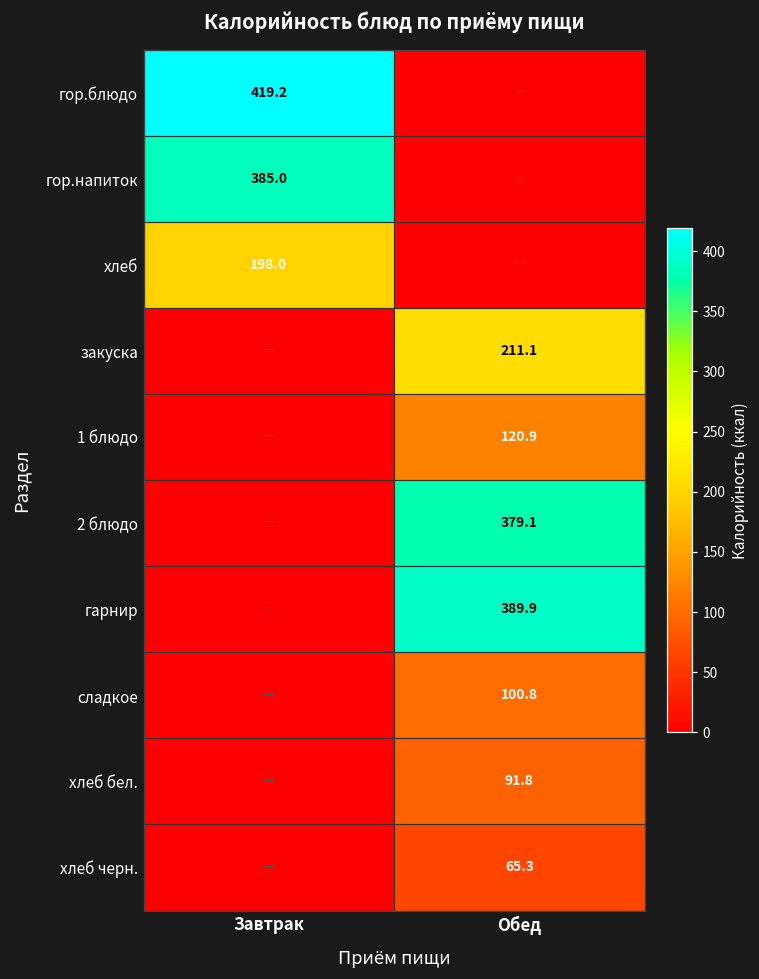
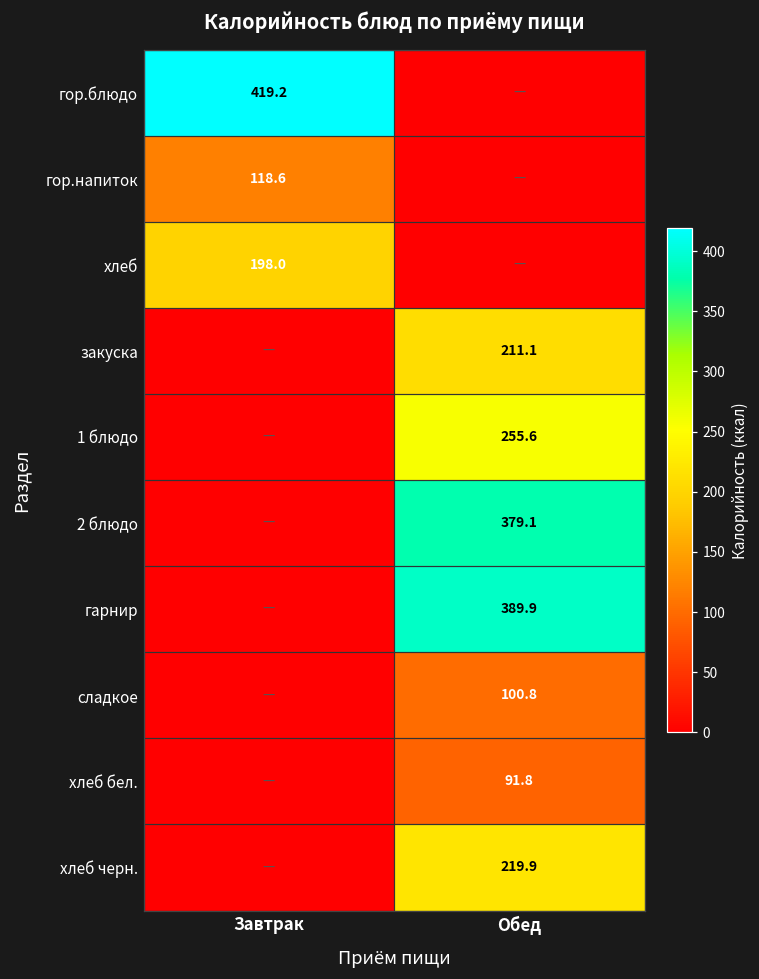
гор.напиток, Завтрак: 385.0 -> 118.6
1 блюдо, Обед: 120.9 -> 255.6
хлеб черн., Обед: 65.3 -> 219.9
